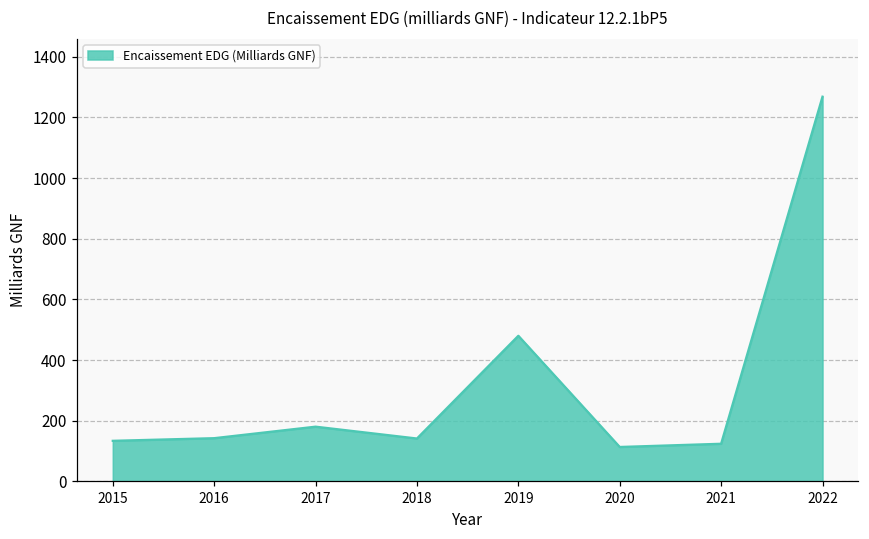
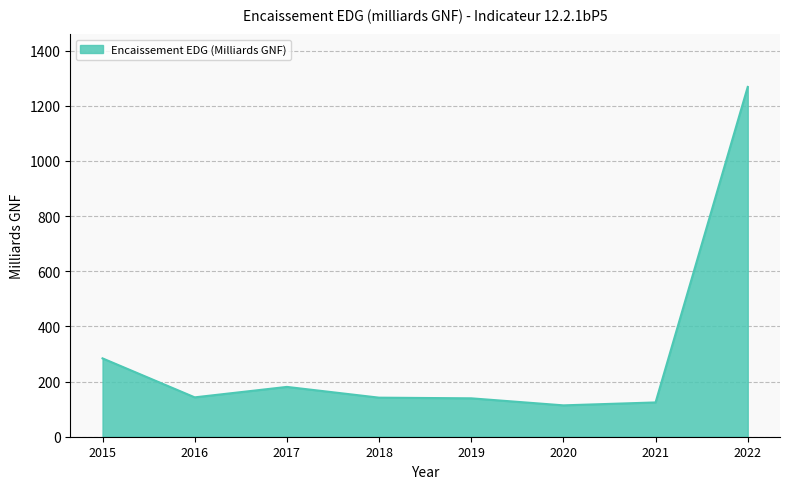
2015: 130 -> 280
2019: 480 -> 140
